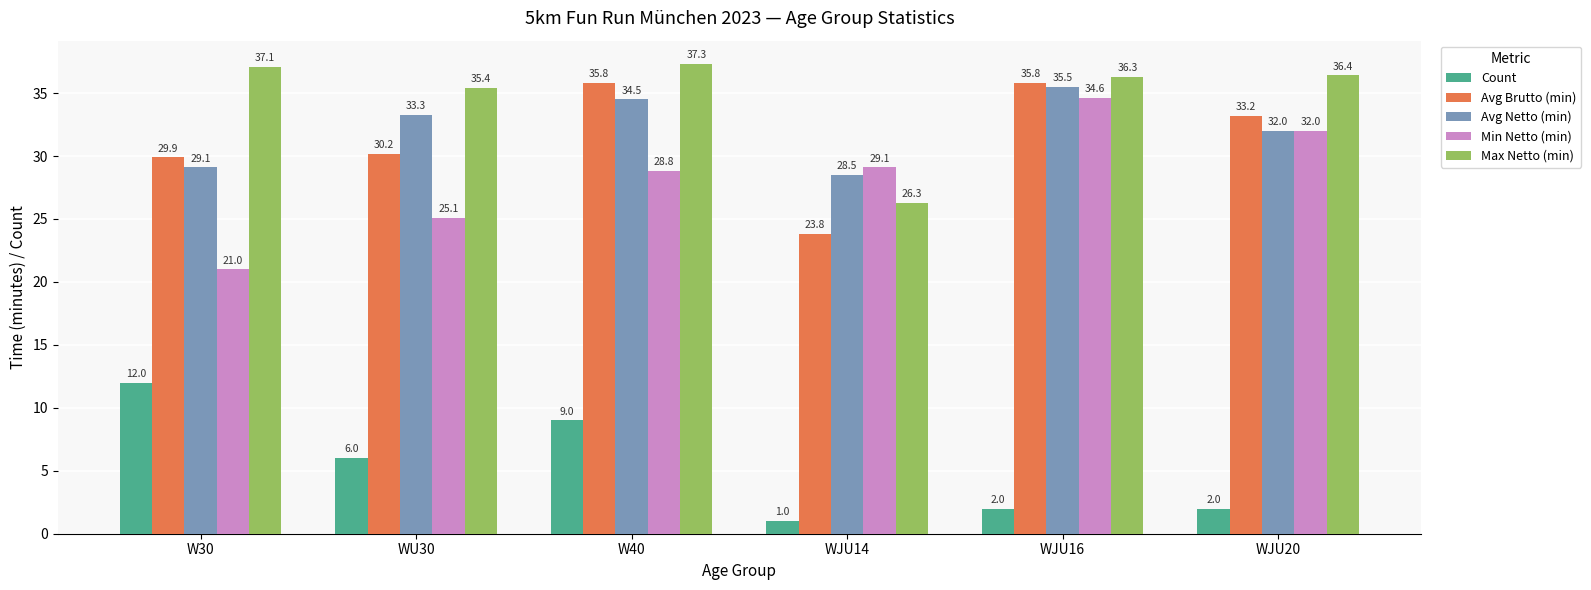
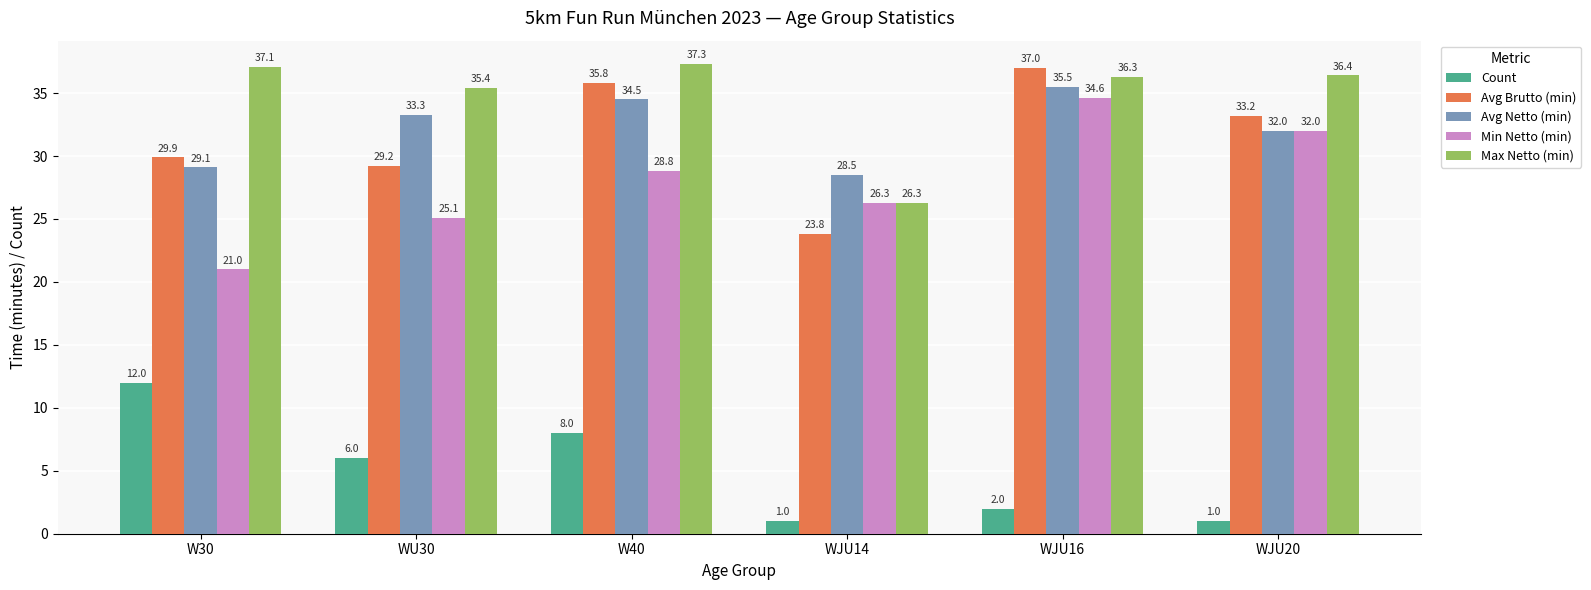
Avg Brutto (min), WU30: 30.2 -> 29.2
Count, W40: 9.0 -> 8.0
Min Netto (min), WJU14: 29.1 -> 26.3
Avg Brutto (min), WJU16: 35.8 -> 37.0
Count, WJU20: 2.0 -> 1.0
